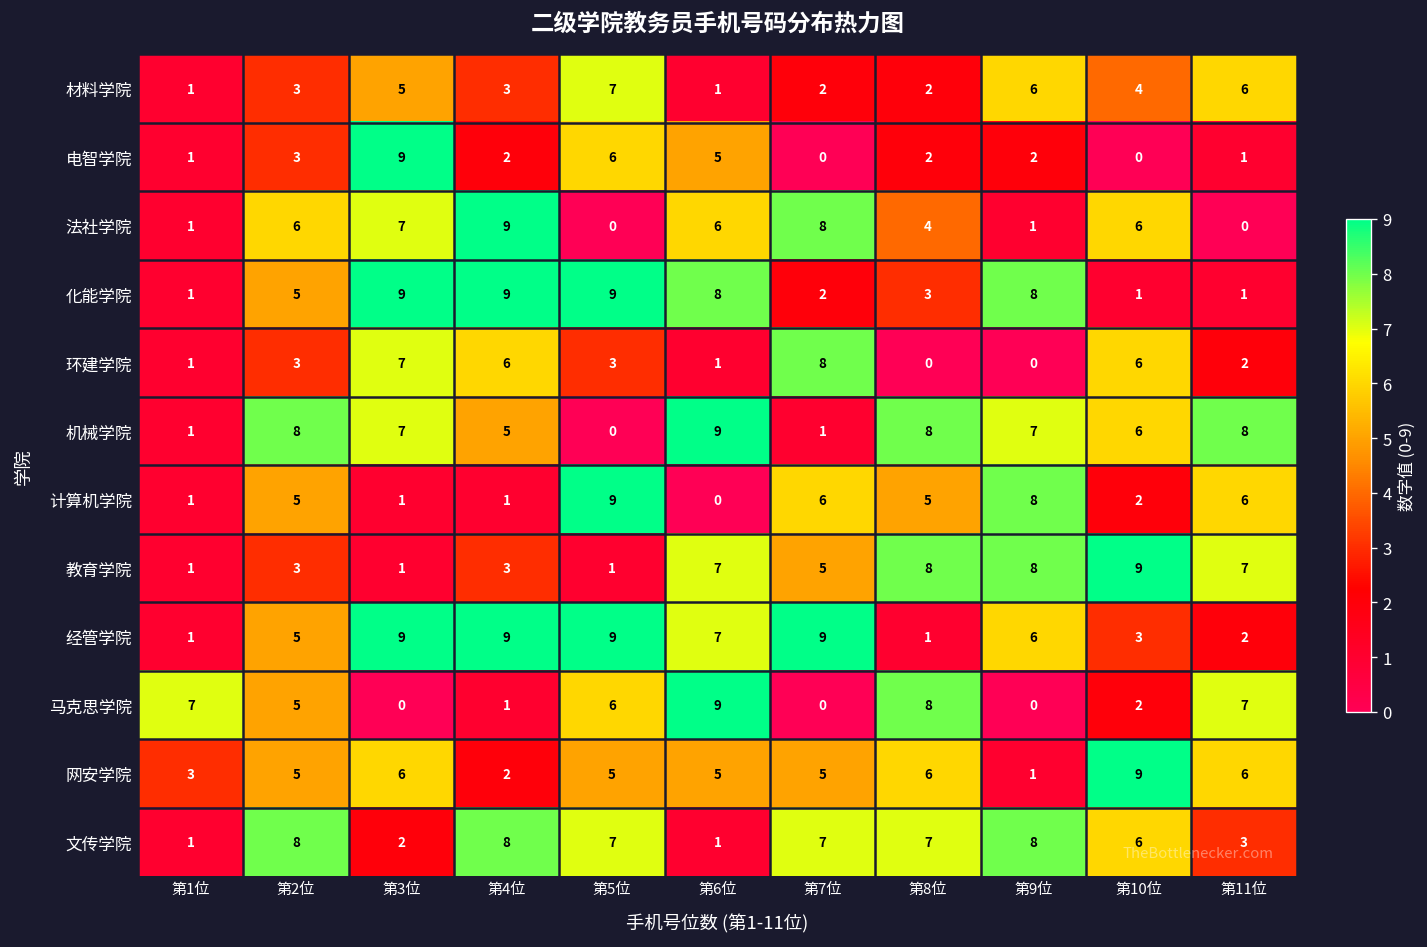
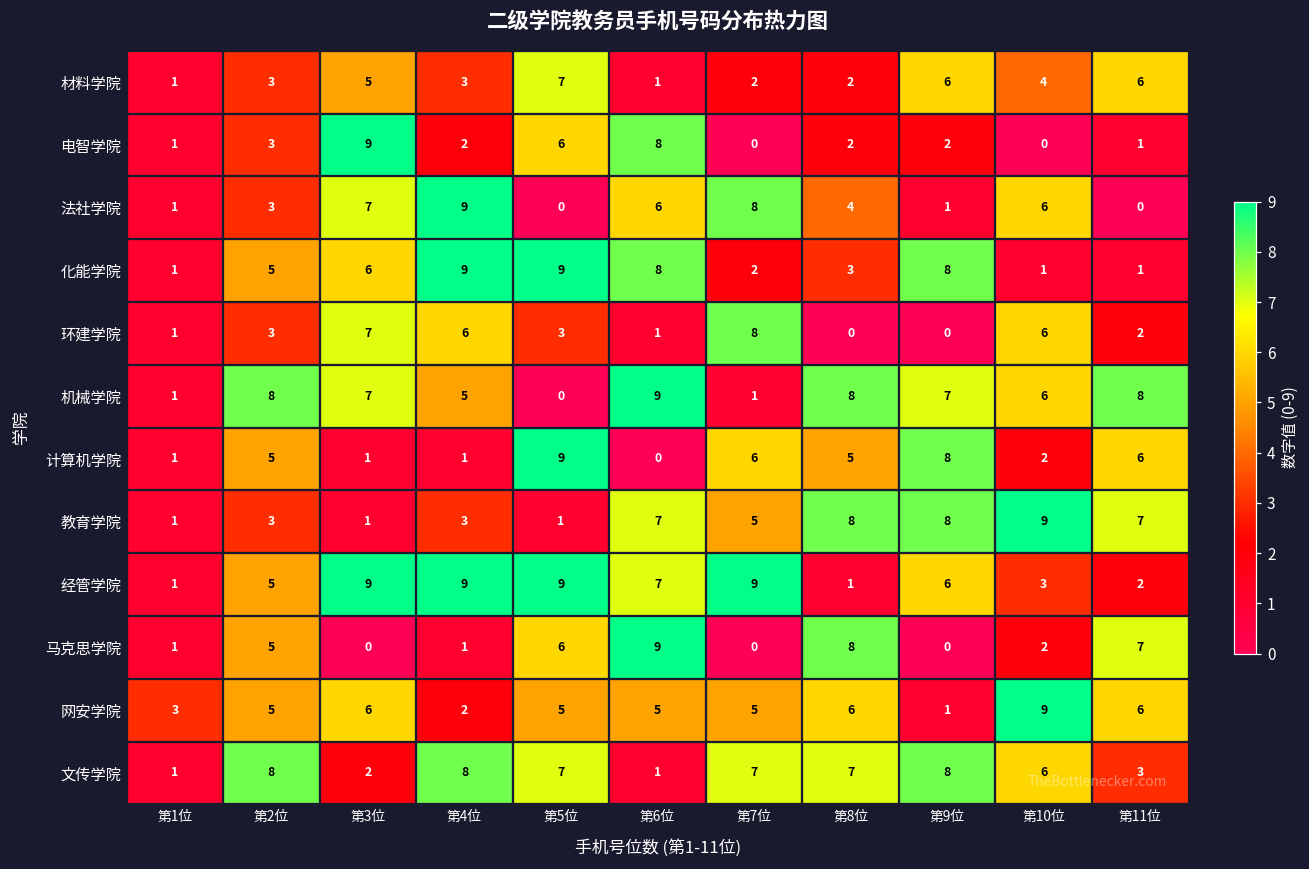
电智学院, 第6位: 5 -> 8
法社学院, 第2位: 6 -> 3
化能学院, 第3位: 9 -> 6
马克思学院, 第1位: 7 -> 1
